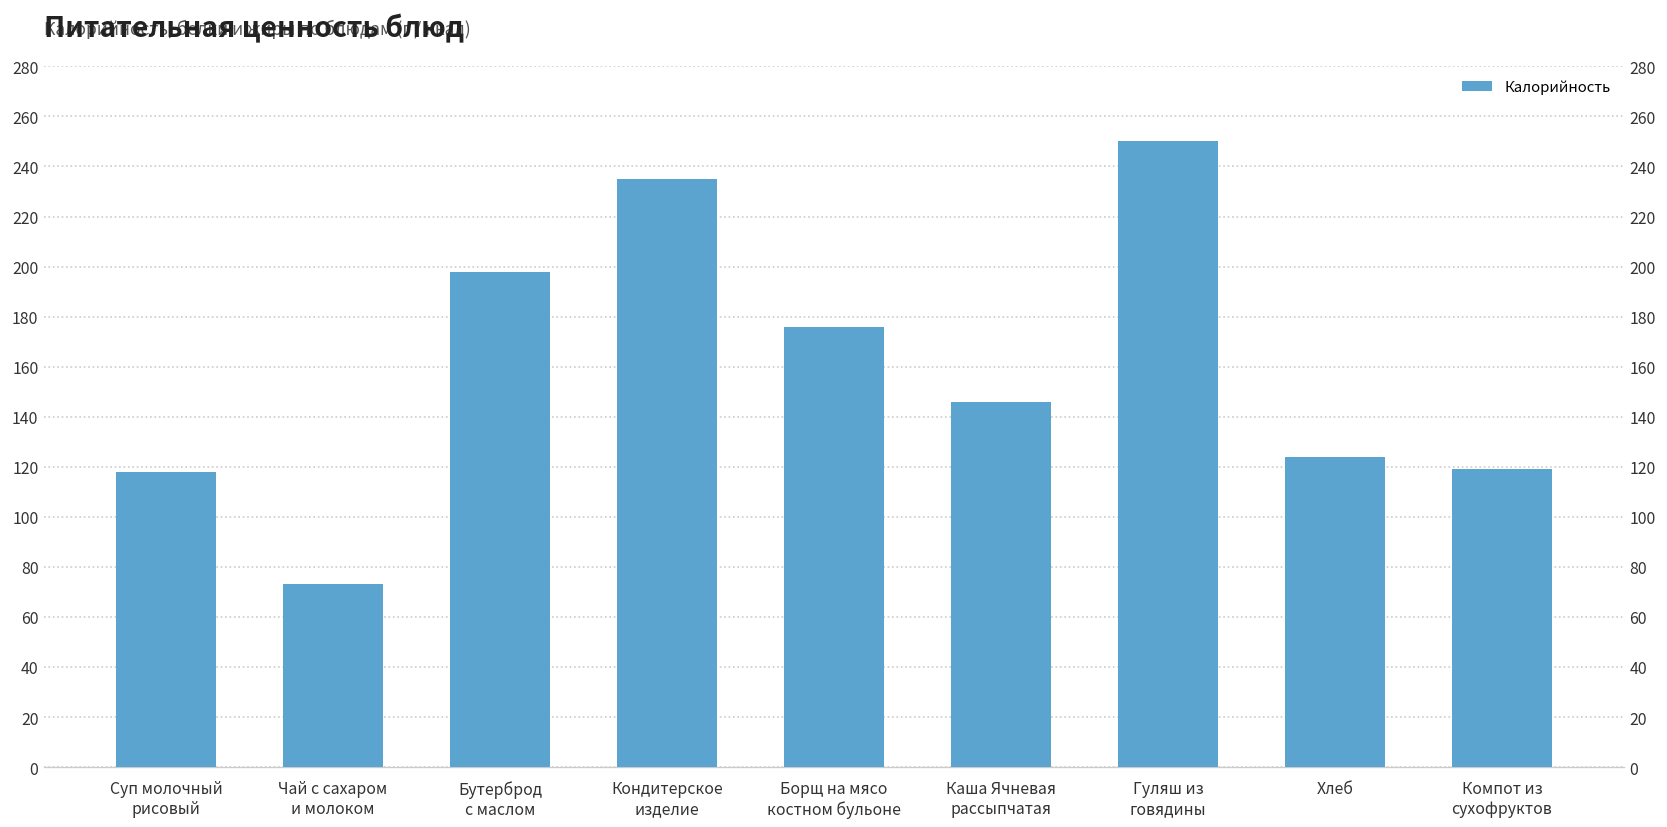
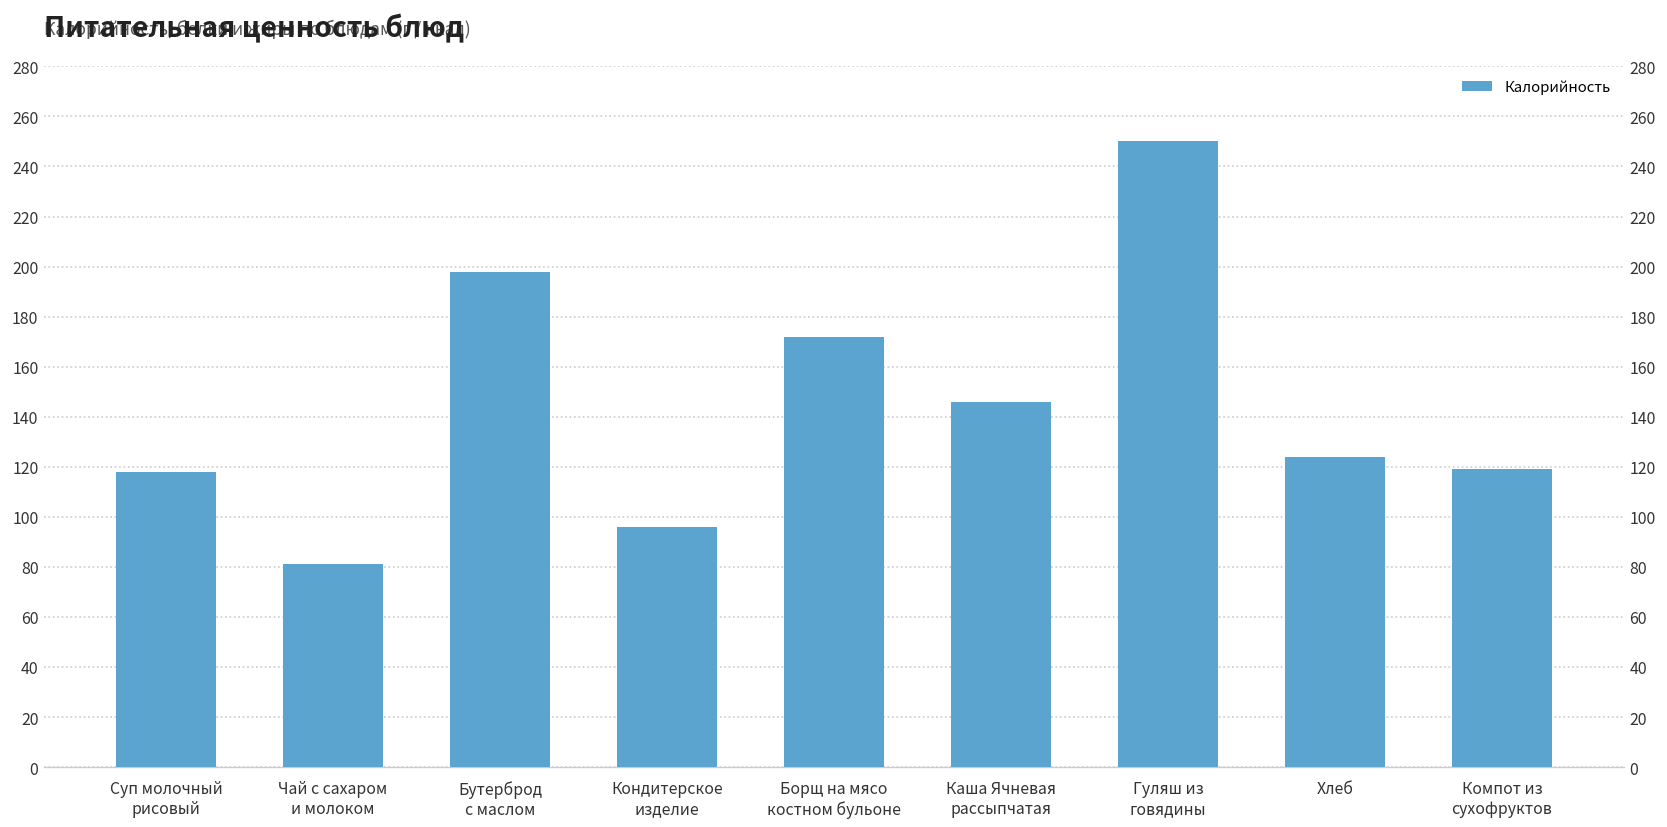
Чай с сахаром и молоком: 73 -> 81
Кондитерское изделие: 235 -> 96
Борщ на мясо костном бульоне: 176 -> 172
